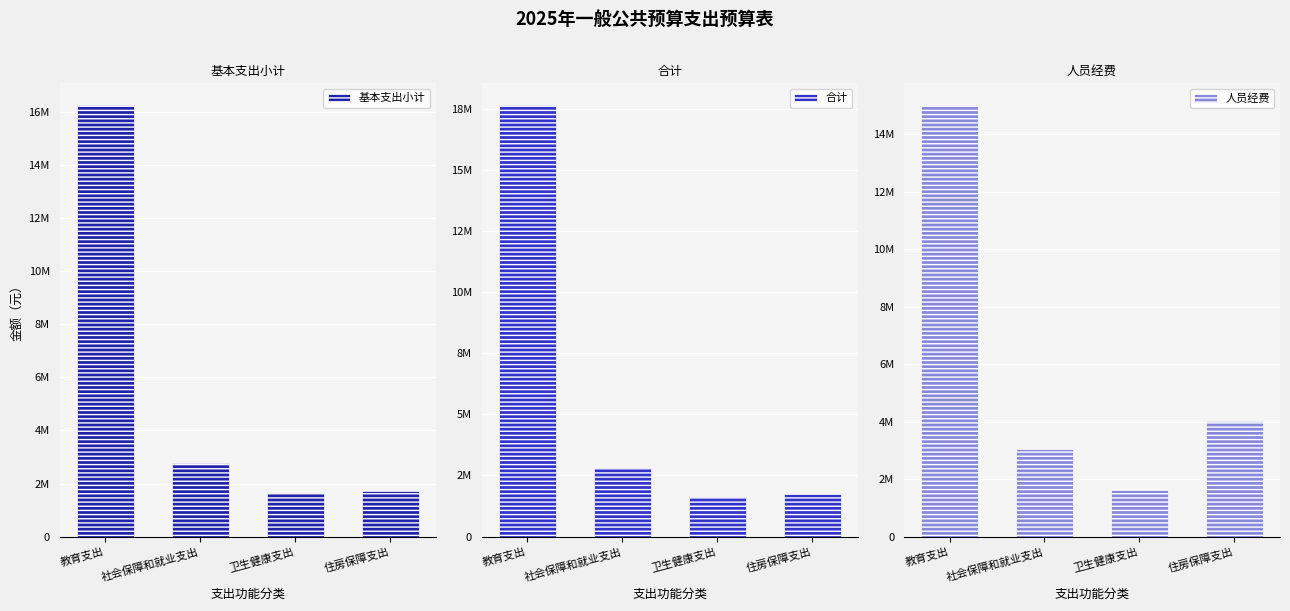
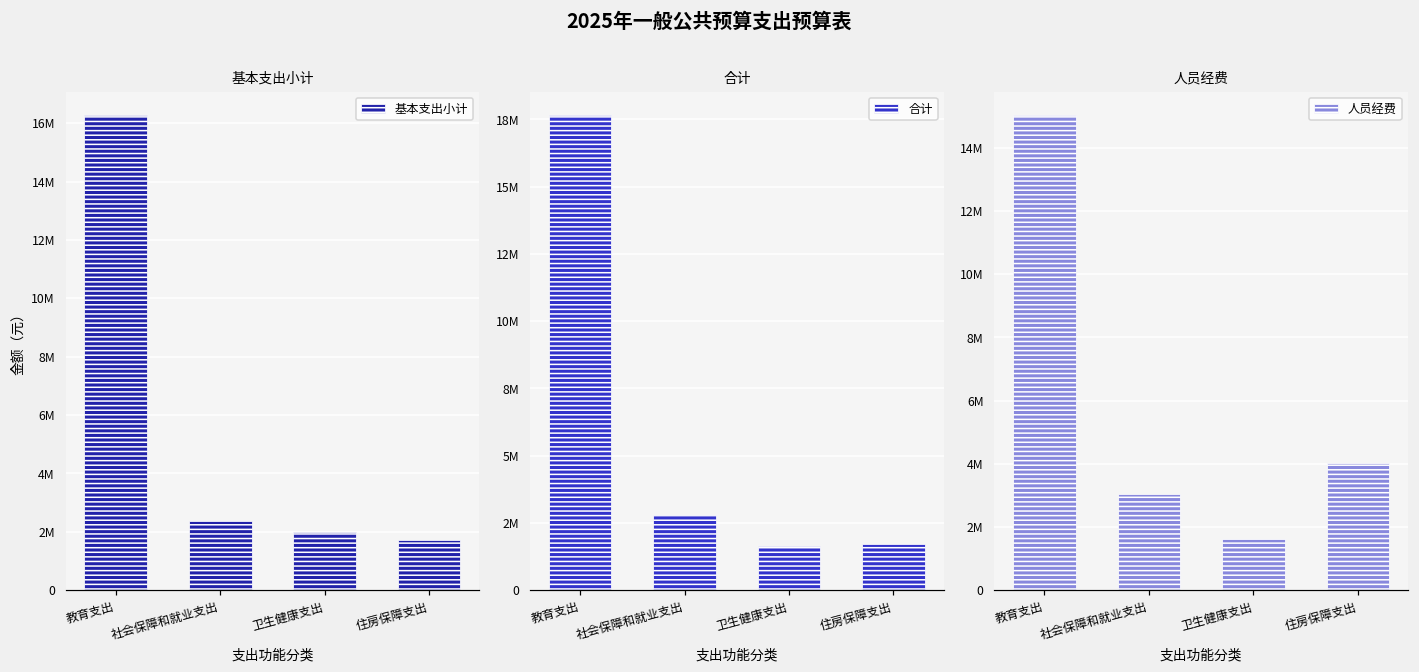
基本支出小计, 社会保障和就业支出: 2800000 -> 2400000
基本支出小计, 卫生健康支出: 1600000 -> 2000000
